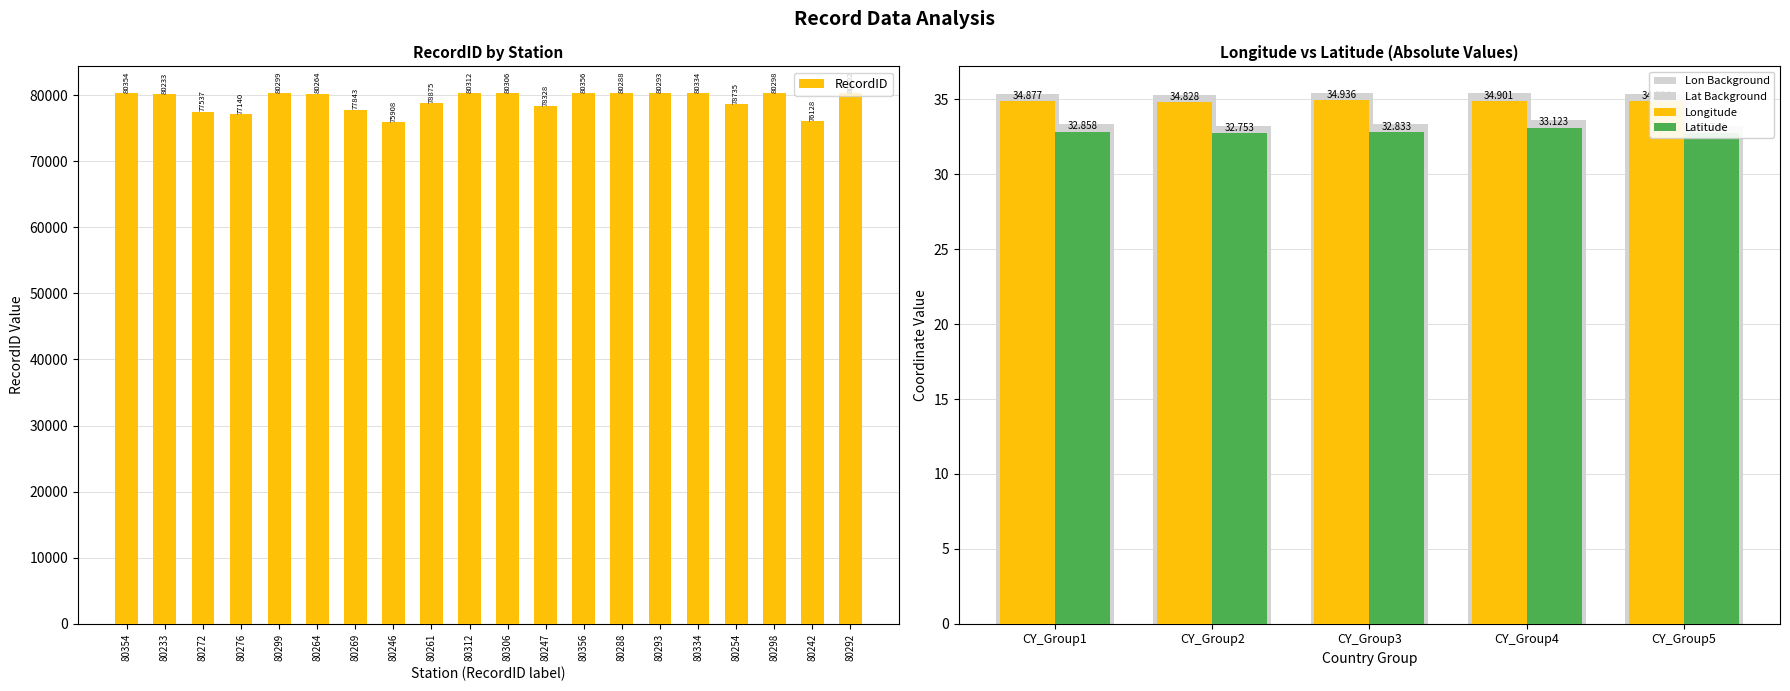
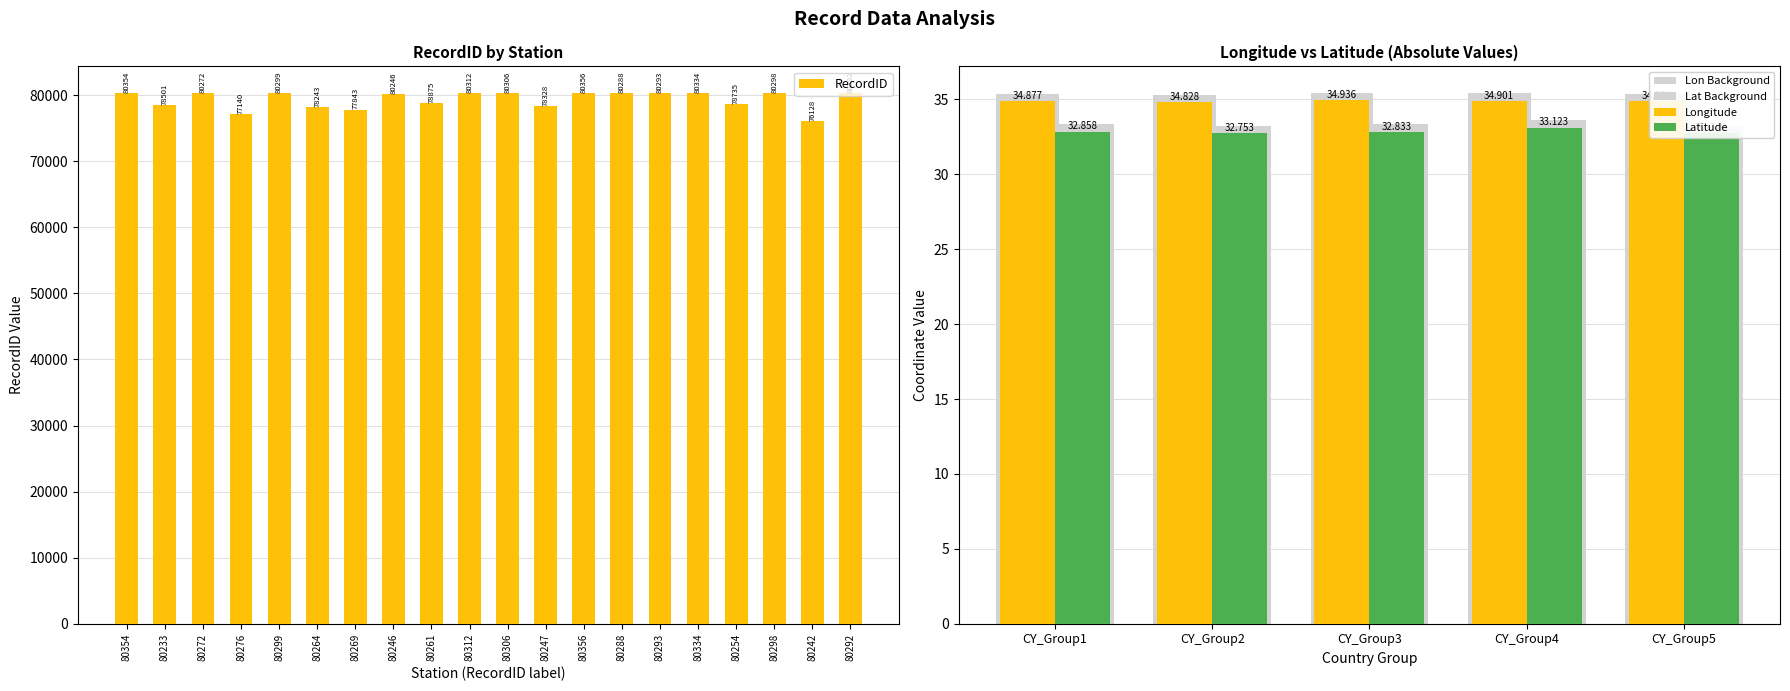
RecordID by Station, 80233: 80233 -> 78501
RecordID by Station, 80272: 77537 -> 80272
RecordID by Station, 80264: 80264 -> 78243
RecordID by Station, 80246: 75908 -> 80246
